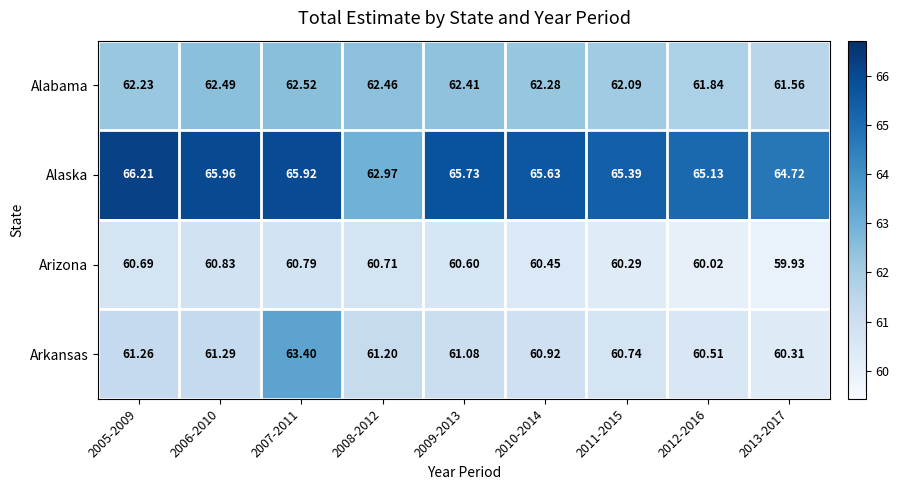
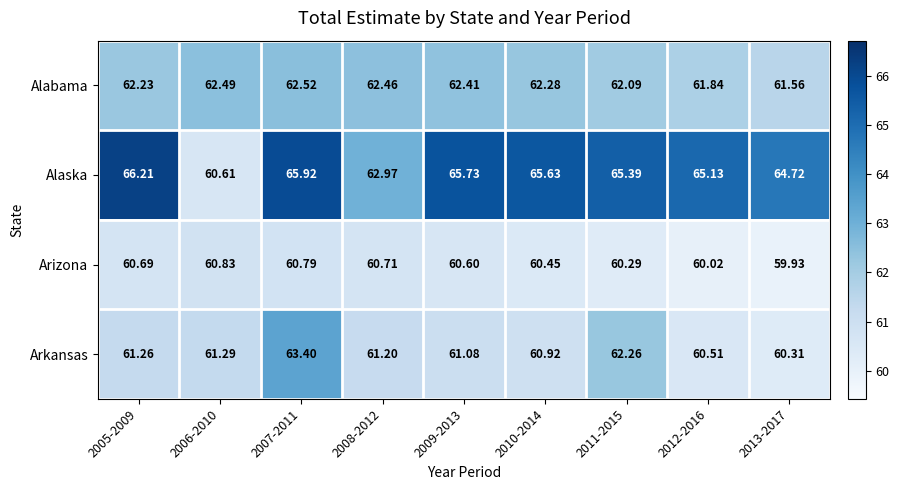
Alaska, 2006-2010: 65.96 -> 60.61
Arkansas, 2011-2015: 60.74 -> 62.26
